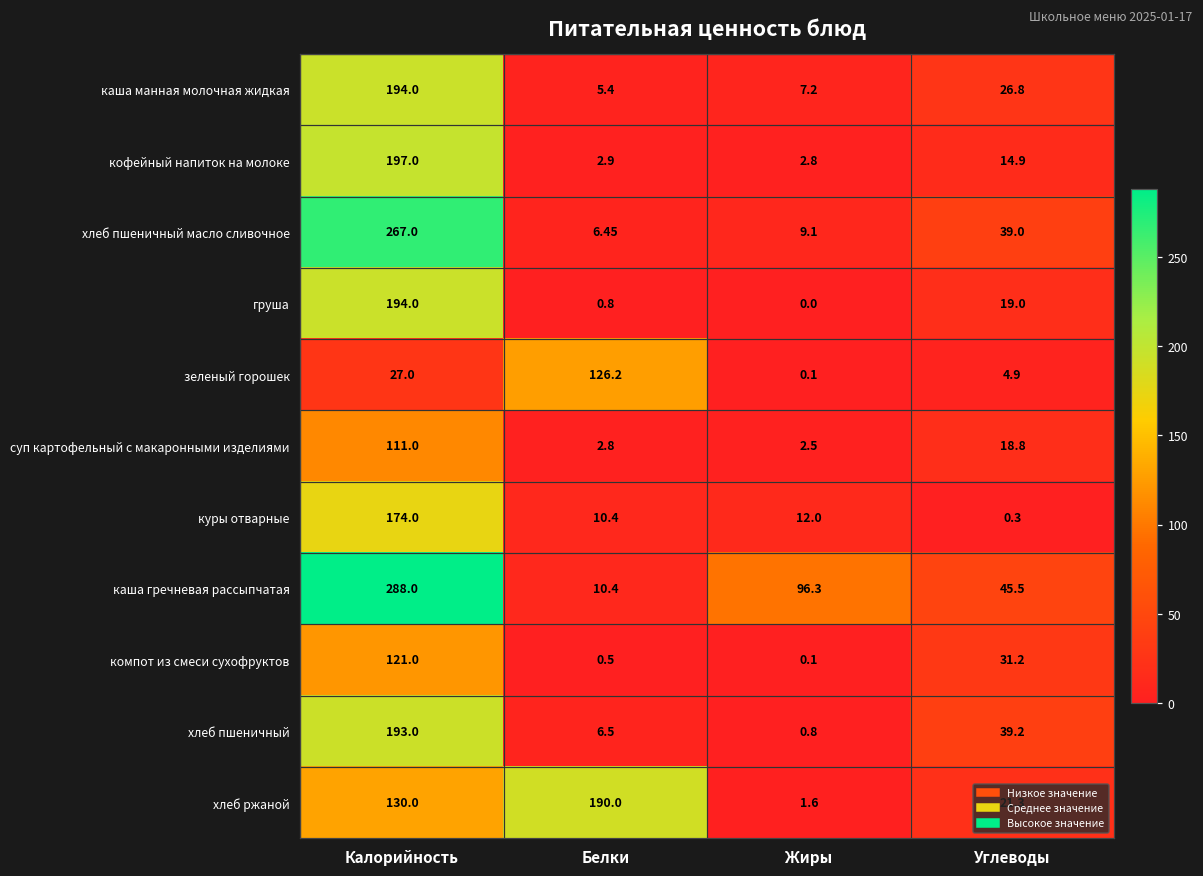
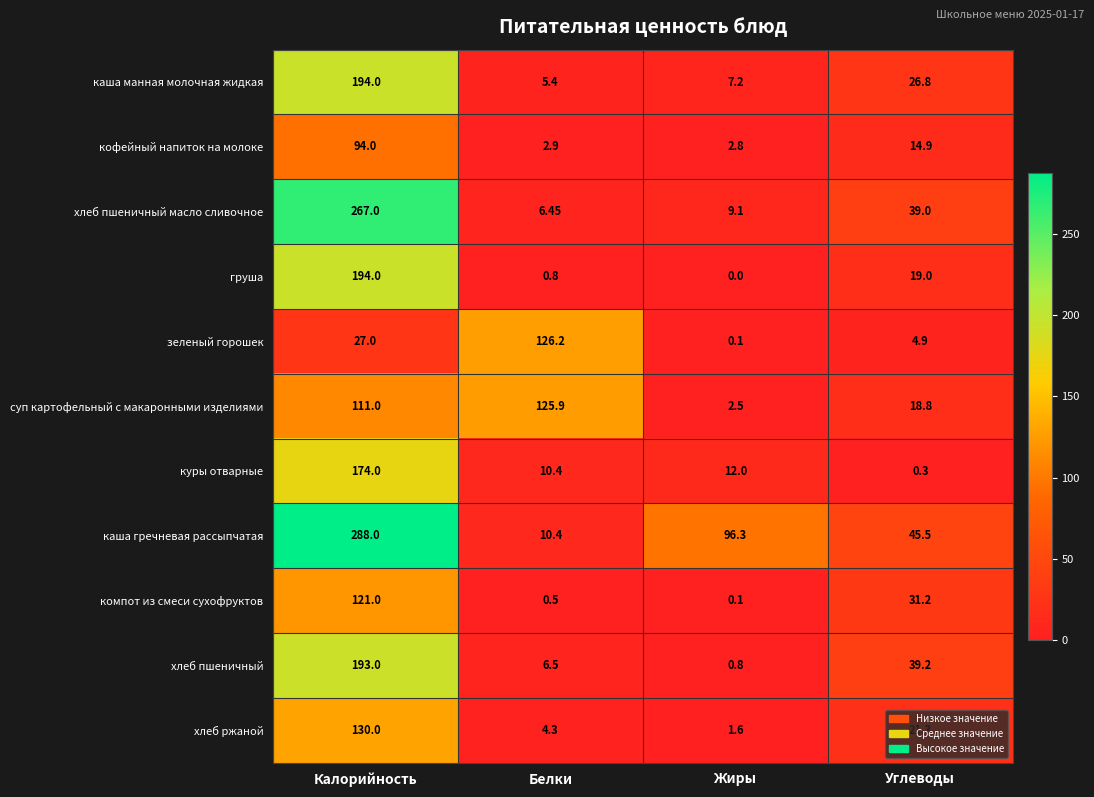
кофейный напиток на молоке, Калорийность: 197.0 -> 94.0
суп картофельный с макаронными изделиями, Белки: 2.8 -> 125.9
хлеб ржаной, Белки: 190.0 -> 4.3
